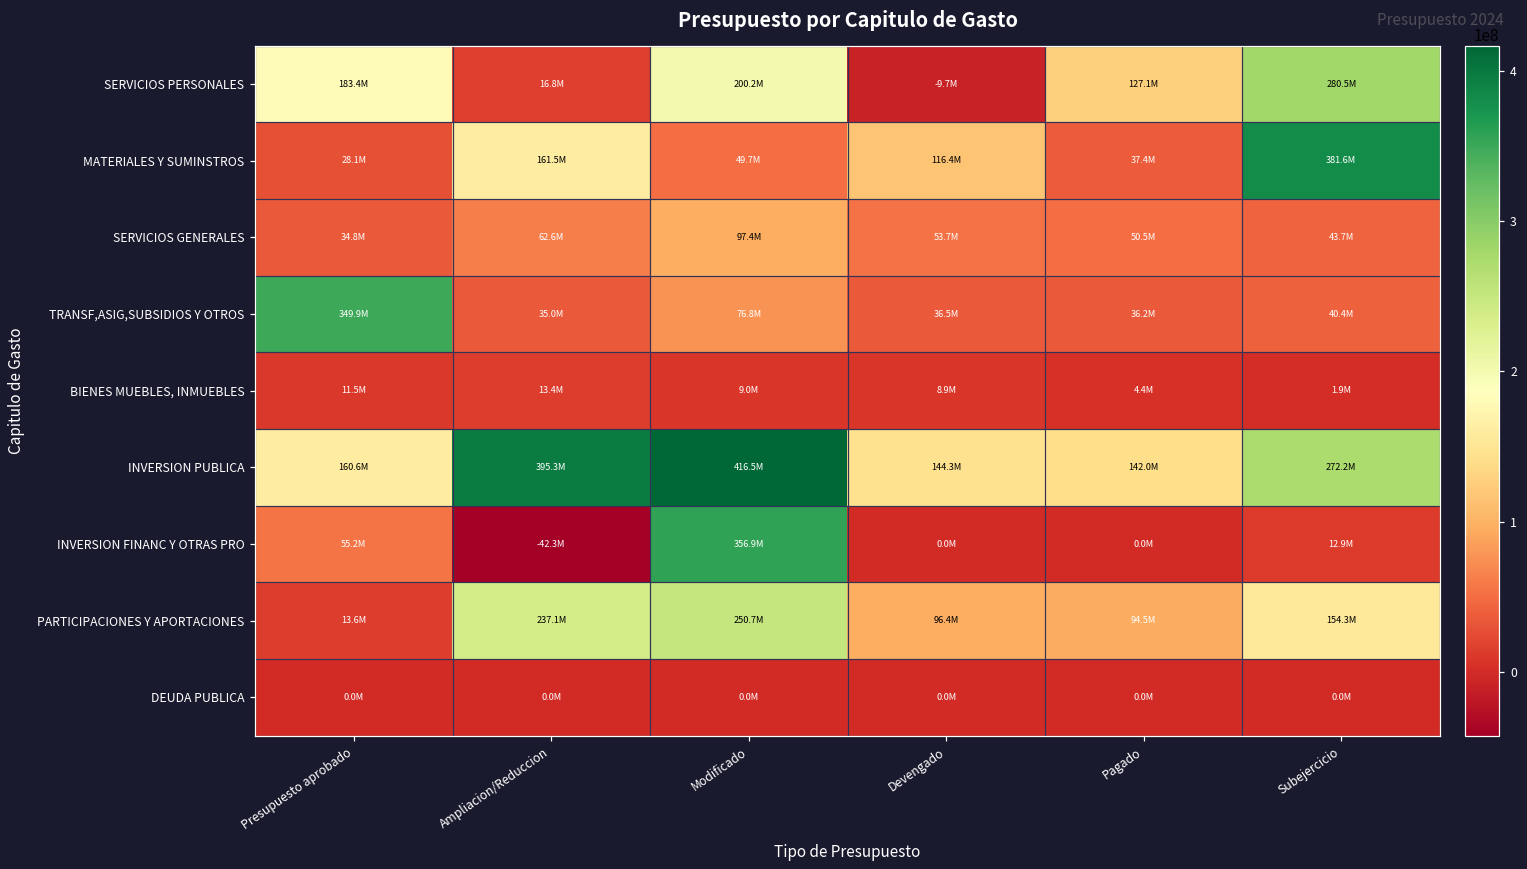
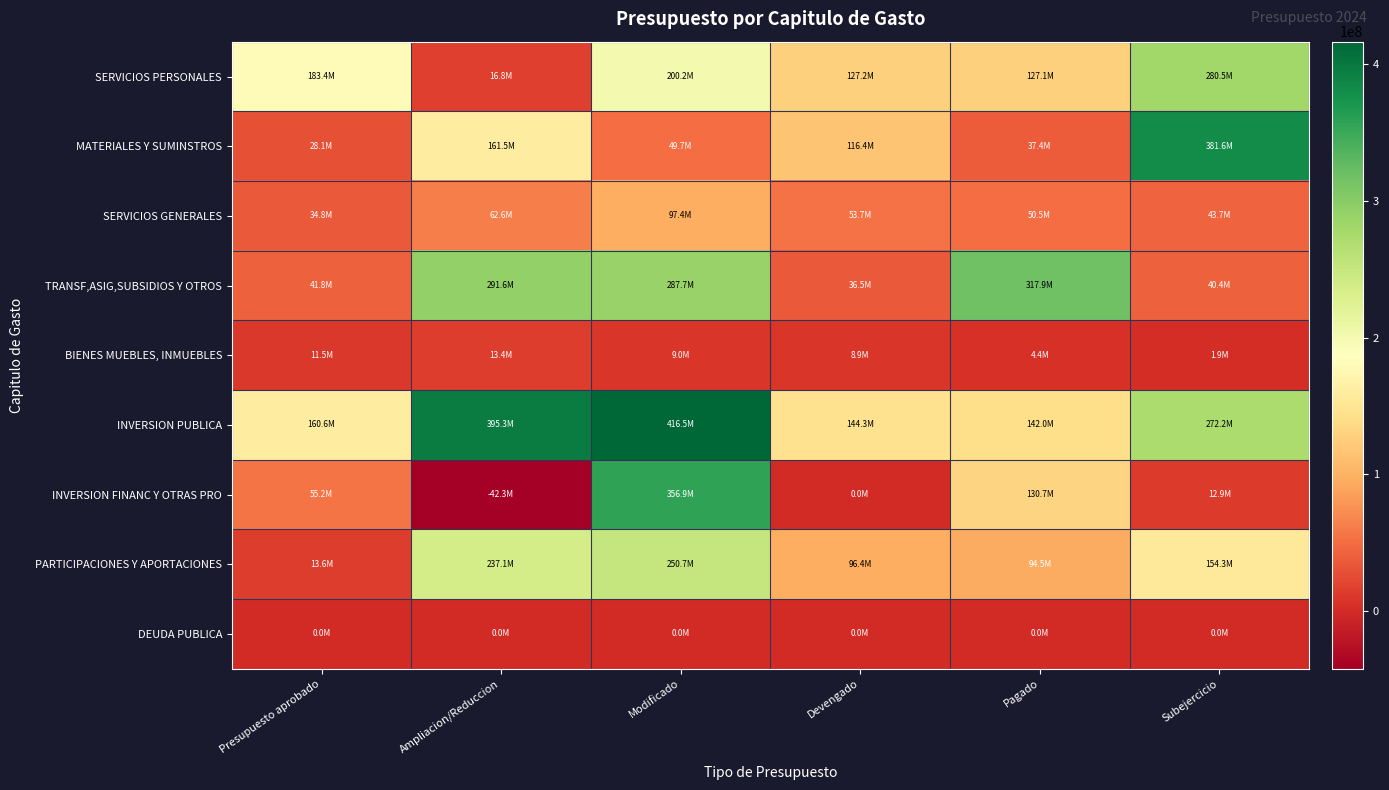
SERVICIOS PERSONALES, Devengado: -9.7M -> 127.2M
TRANSF,ASIG,SUBSIDIOS Y OTROS, Presupuesto aprobado: 349.9M -> 41.8M
TRANSF,ASIG,SUBSIDIOS Y OTROS, Ampliacion/Reduccion: 35.0M -> 291.6M
TRANSF,ASIG,SUBSIDIOS Y OTROS, Modificado: 76.8M -> 287.7M
TRANSF,ASIG,SUBSIDIOS Y OTROS, Pagado: 36.2M -> 317.9M
INVERSION FINANC Y OTRAS PRO, Pagado: 0.0M -> 130.7M
